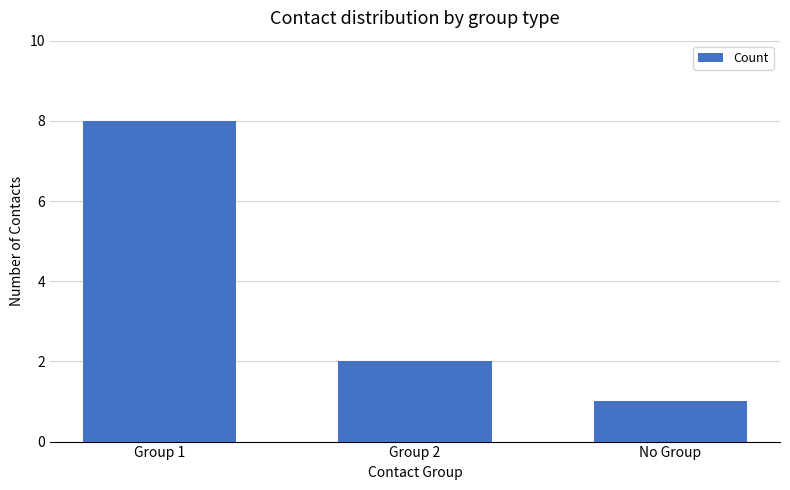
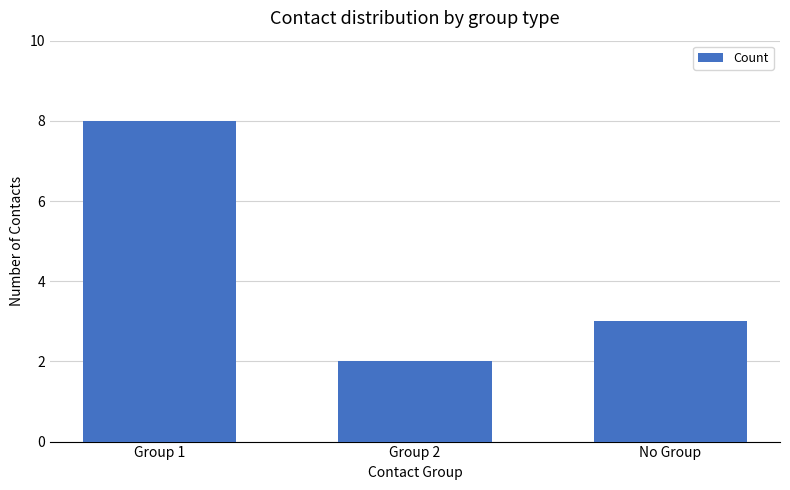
No Group: 1 -> 3
